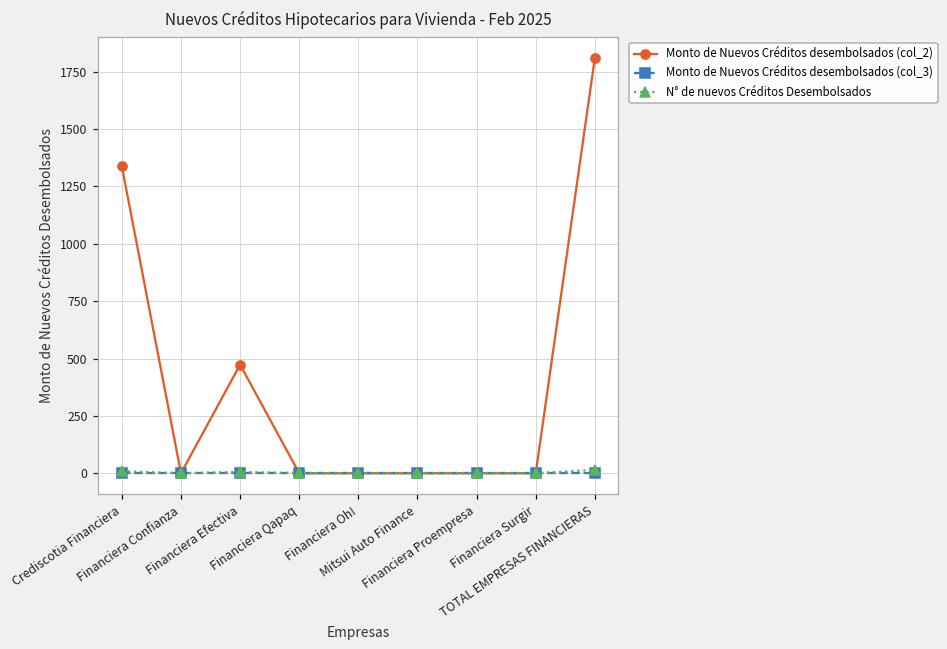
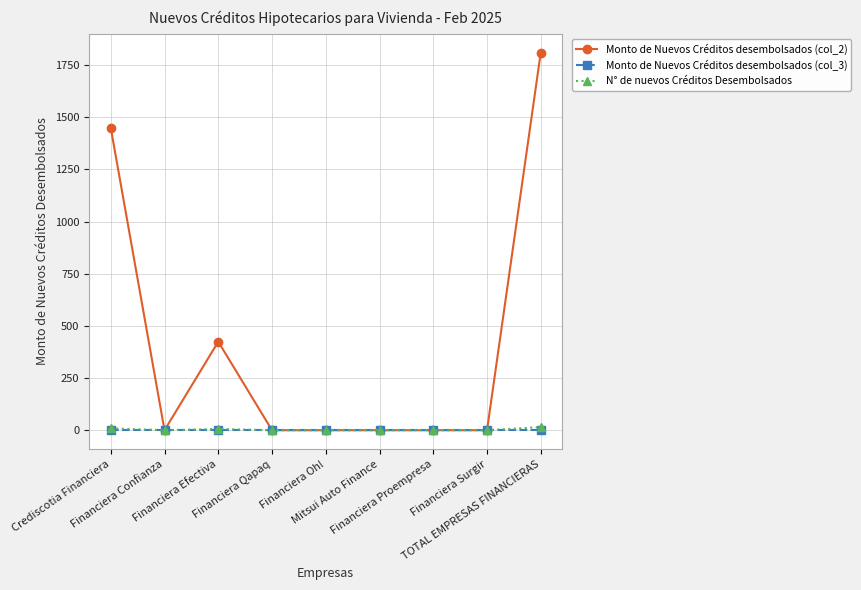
Monto de Nuevos Créditos desembolsados (col_2), Crediscotia Financiera: 1340 -> 1450
Monto de Nuevos Créditos desembolsados (col_2), Financiera Efectiva: 470 -> 420
